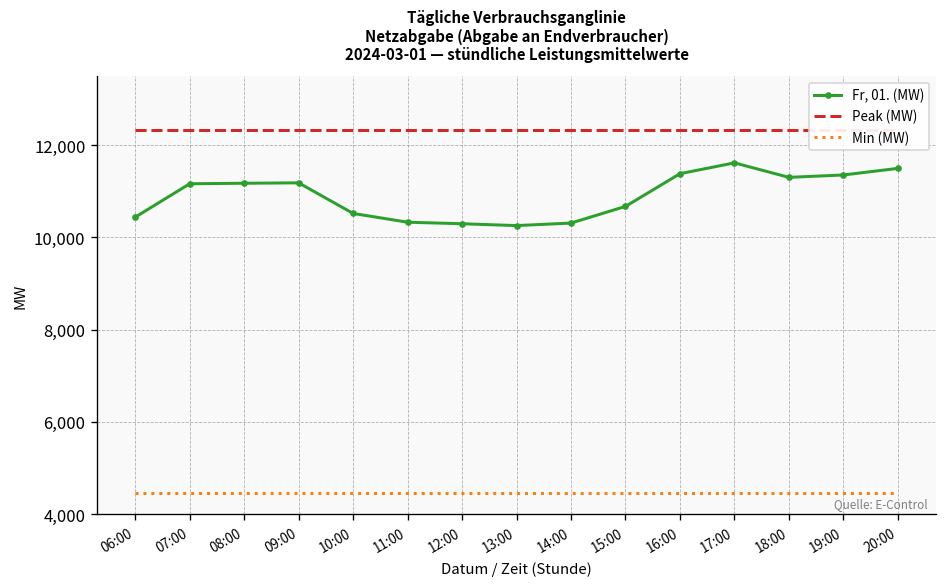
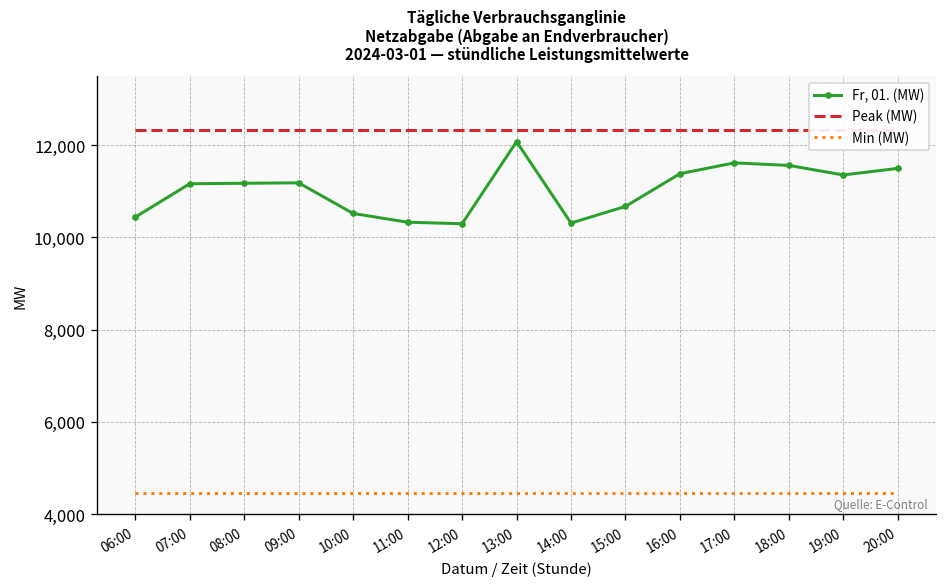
Fr, 01. (MW), 13:00: 10,300 -> 12,100
Fr, 01. (MW), 18:00: 11,300 -> 11,600
